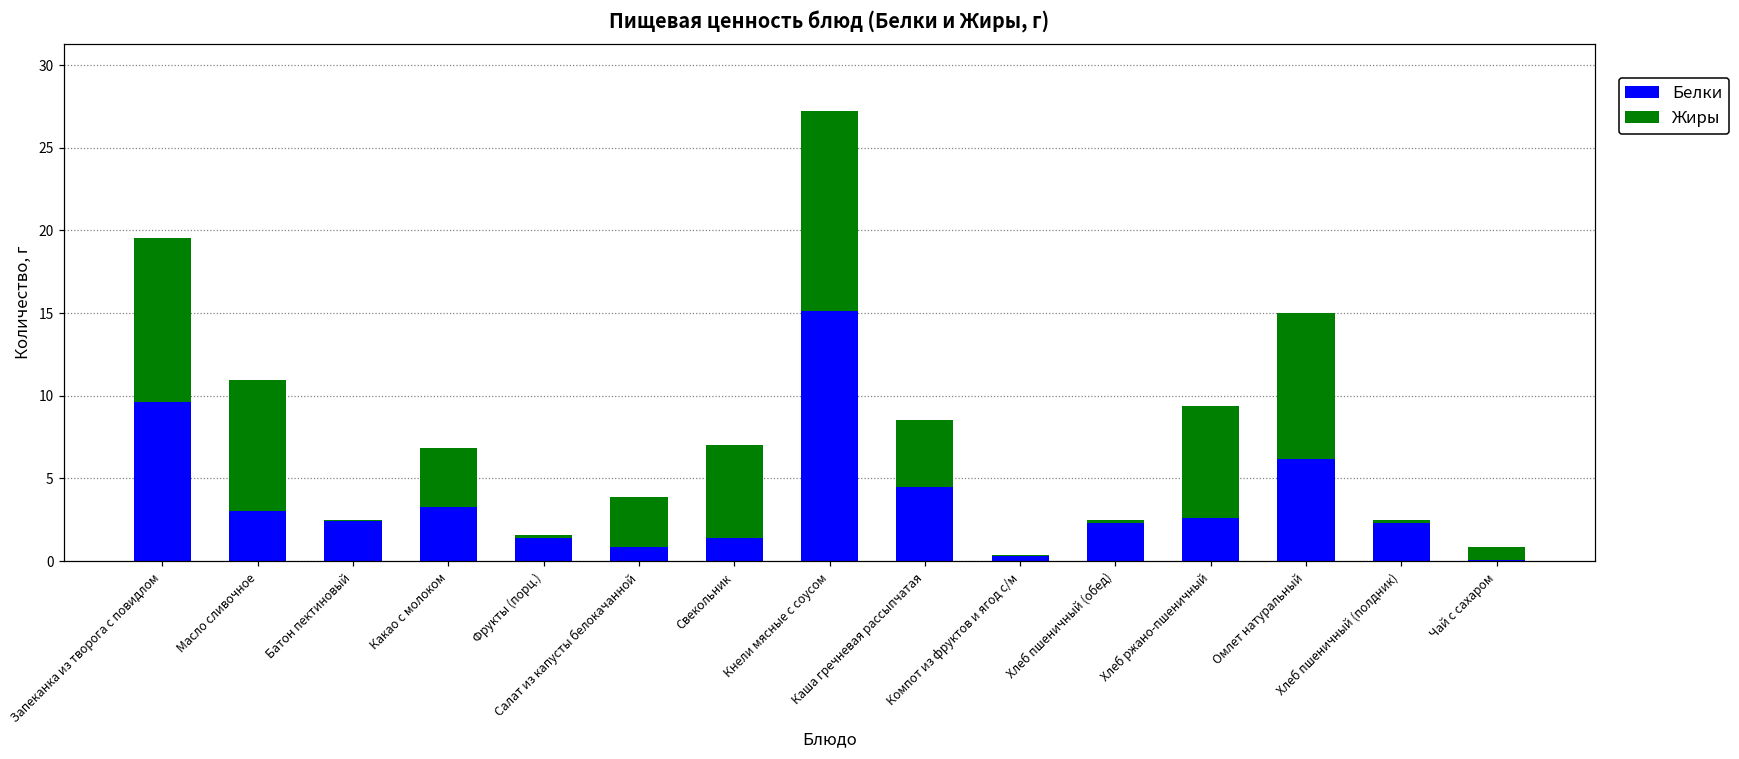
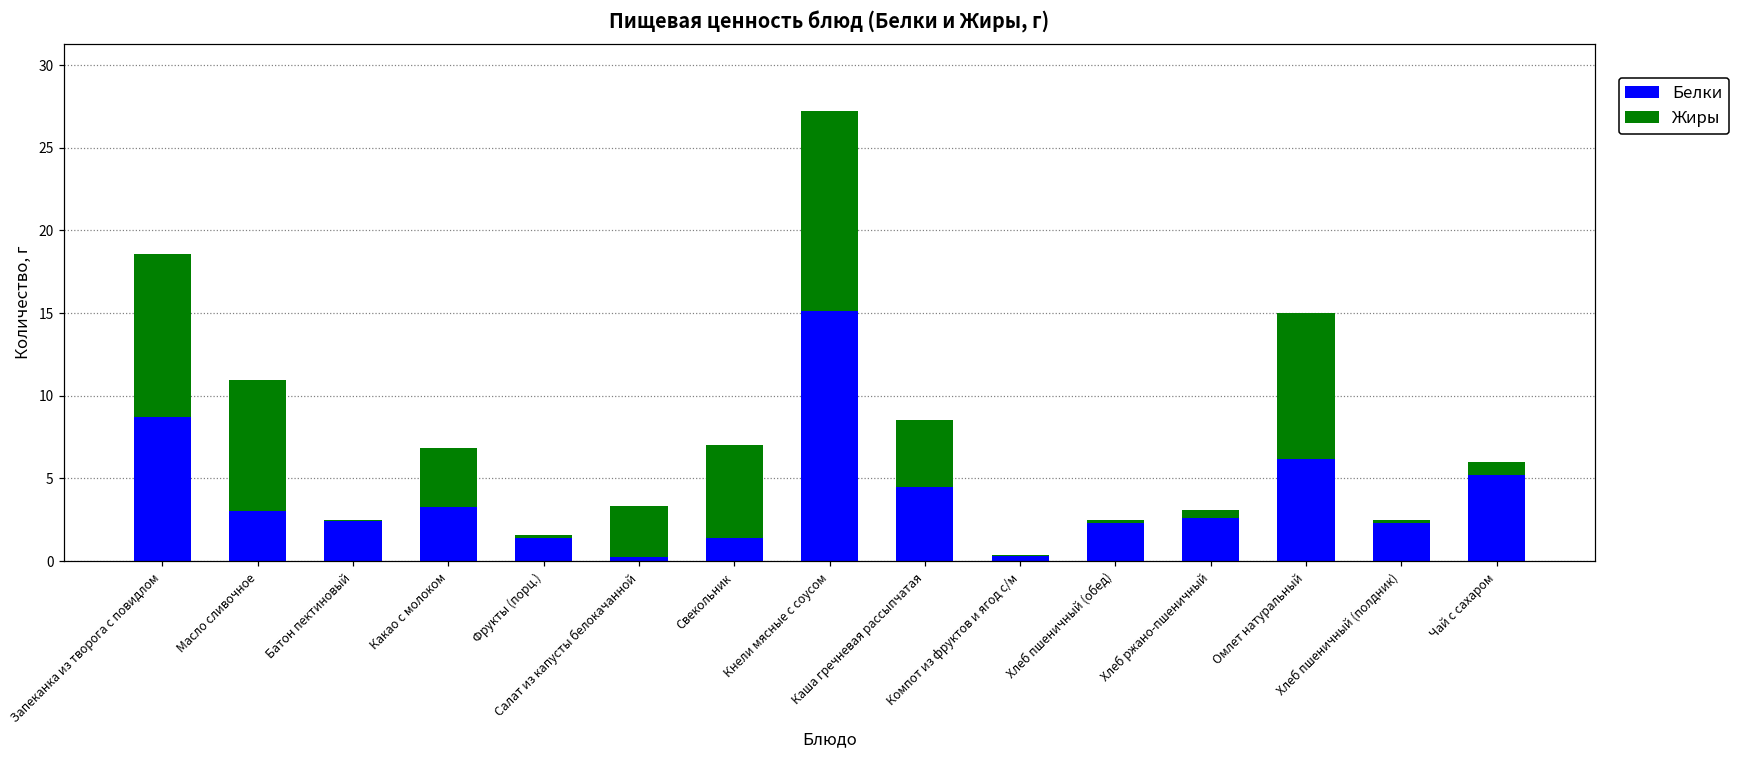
Белки, Запеканка из творога с повидлом: 9.6 -> 8.7
Белки, Салат из капусты белокачанной: 0.9 -> 0.3
Жиры, Хлеб ржано-пшеничный: 6.8 -> 0.5
Белки, Чай с сахаром: 0.1 -> 5.2
